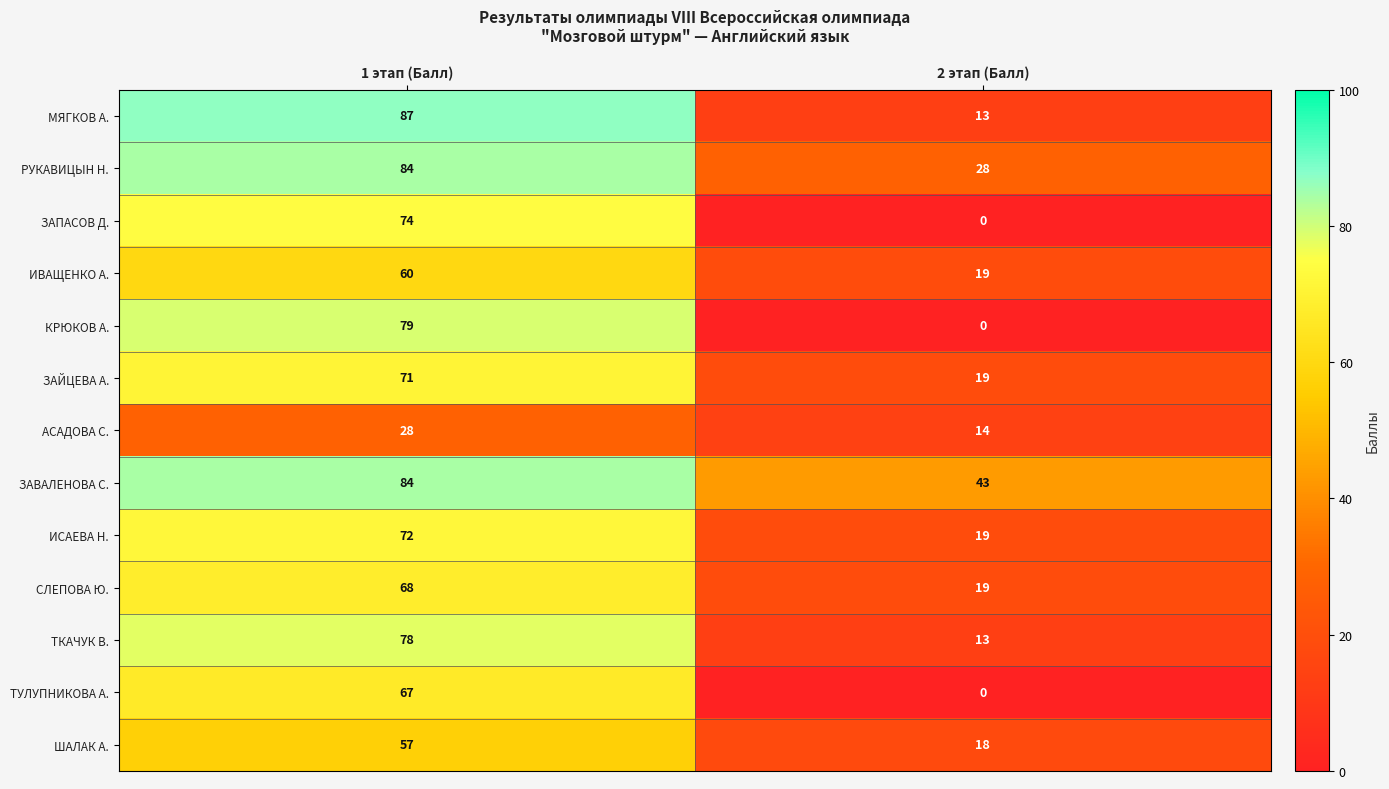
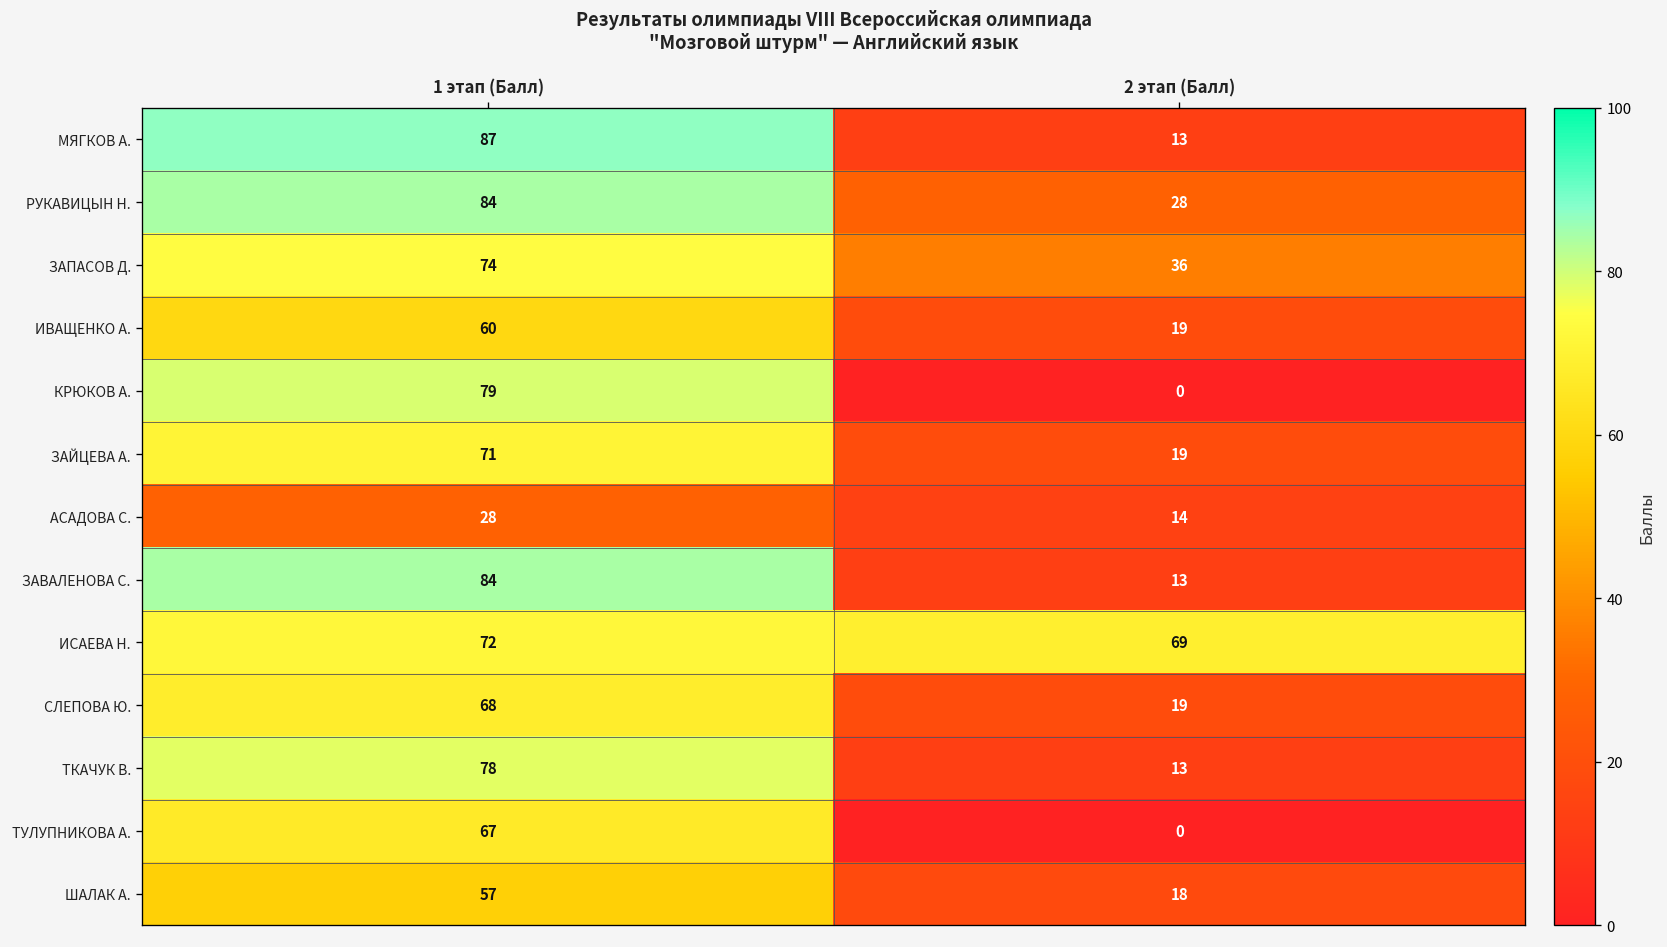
ЗАПАСОВ Д., 2 этап (Балл): 0 -> 36
ЗАВАЛЕНОВА С., 2 этап (Балл): 43 -> 13
ИСАЕВА Н., 2 этап (Балл): 19 -> 69
